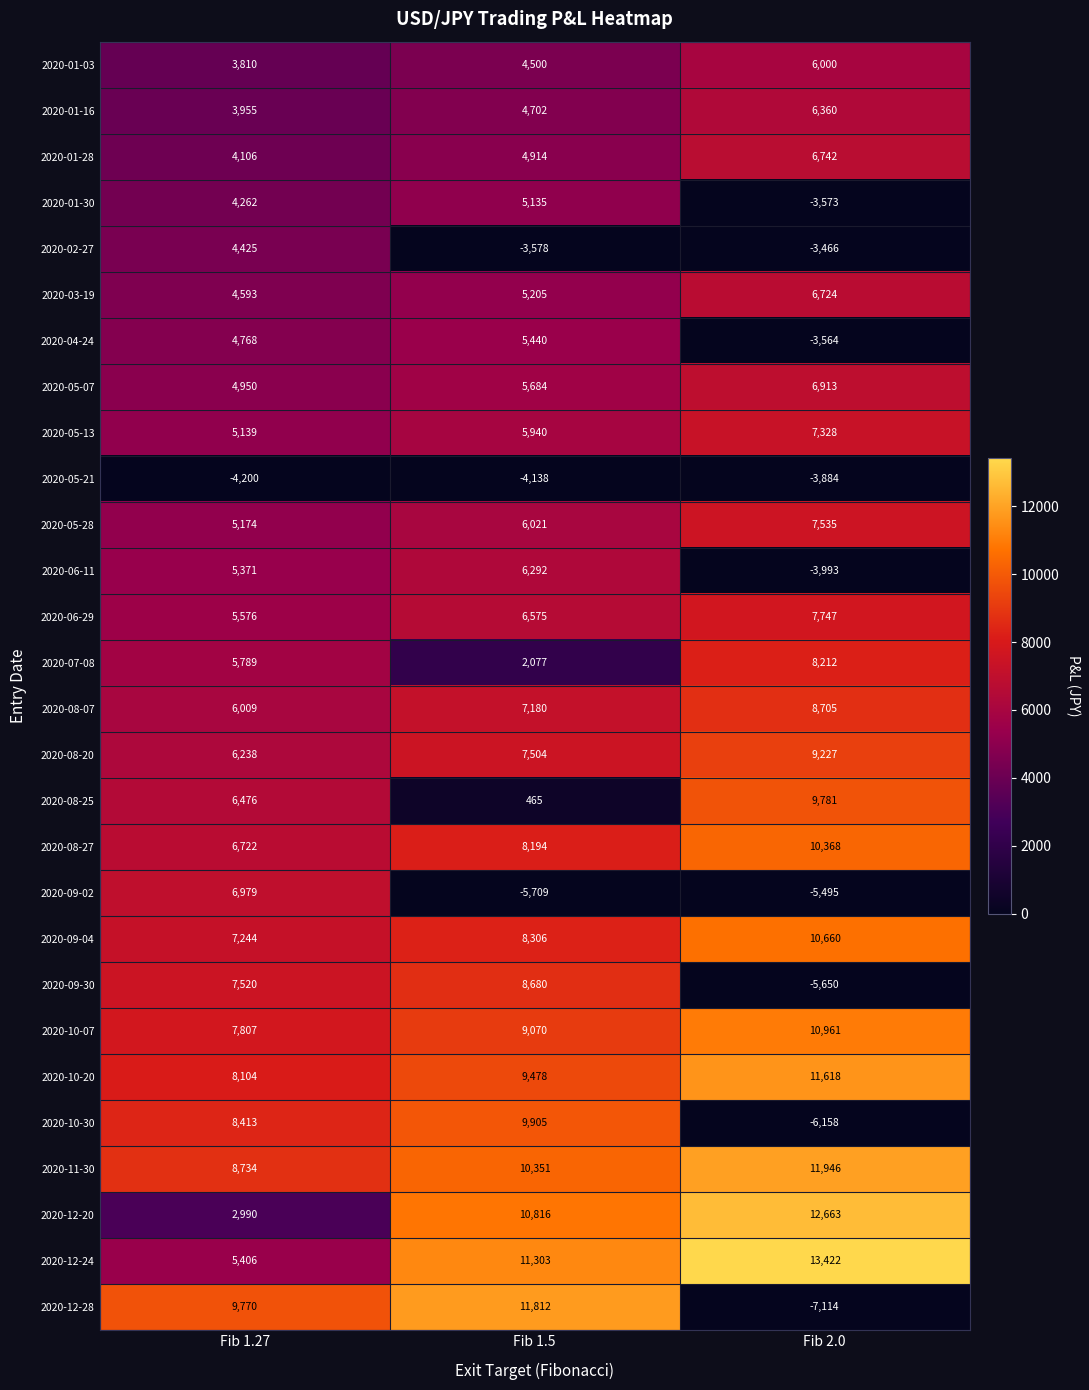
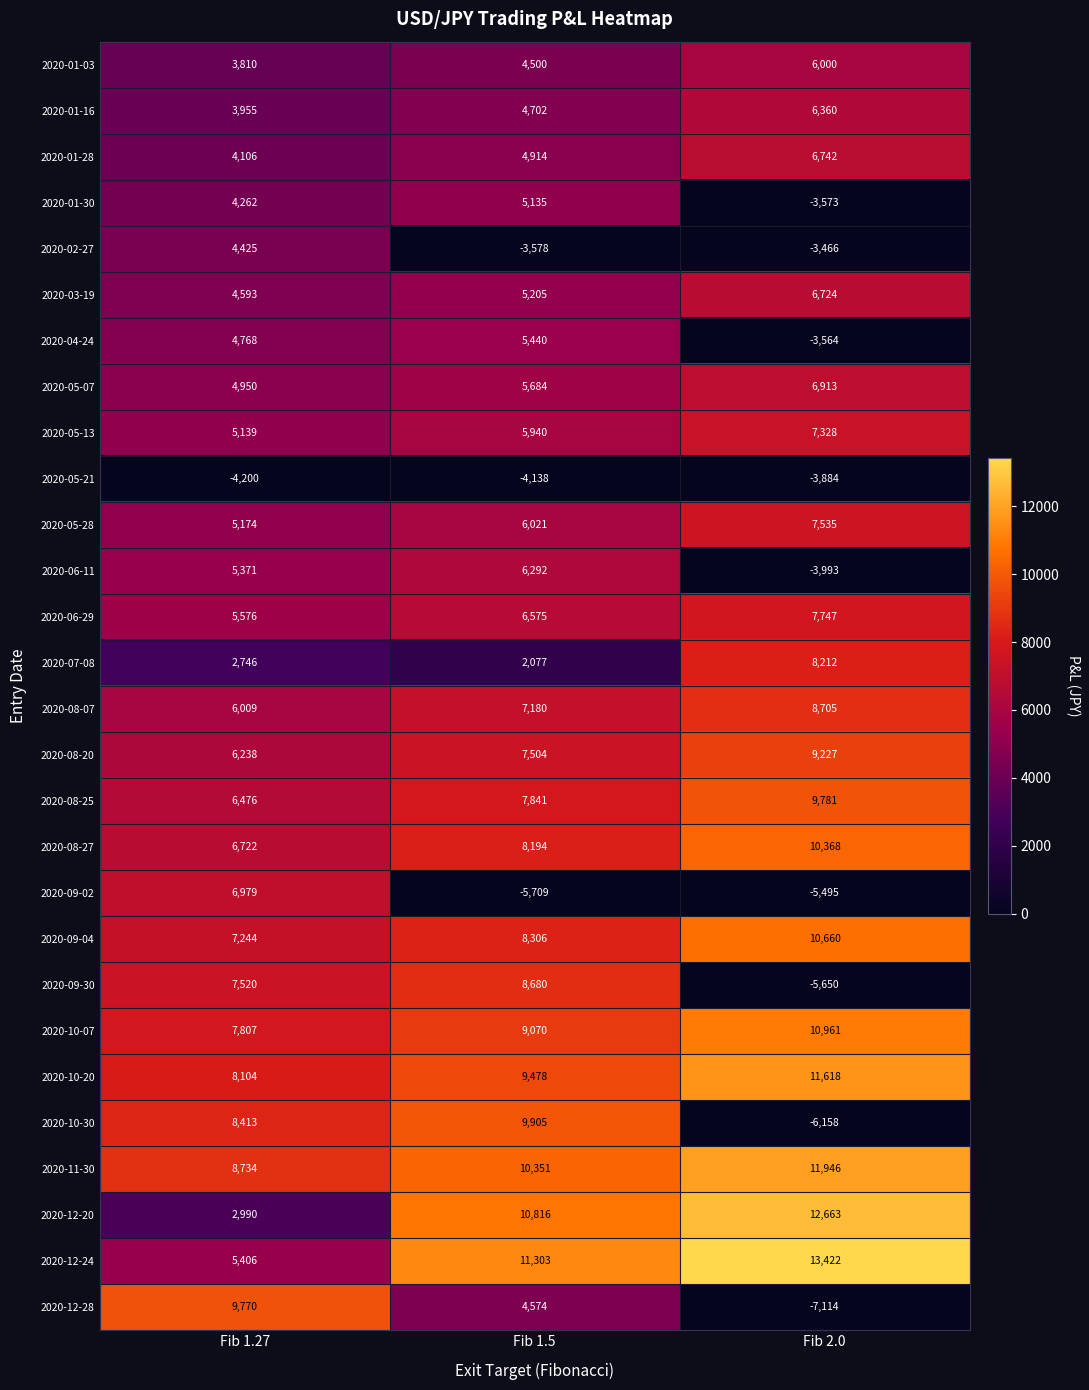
2020-07-08, Fib 1.27: 5,789 -> 2,746
2020-08-25, Fib 1.5: 465 -> 7,841
2020-12-28, Fib 1.5: 11,812 -> 4,574
